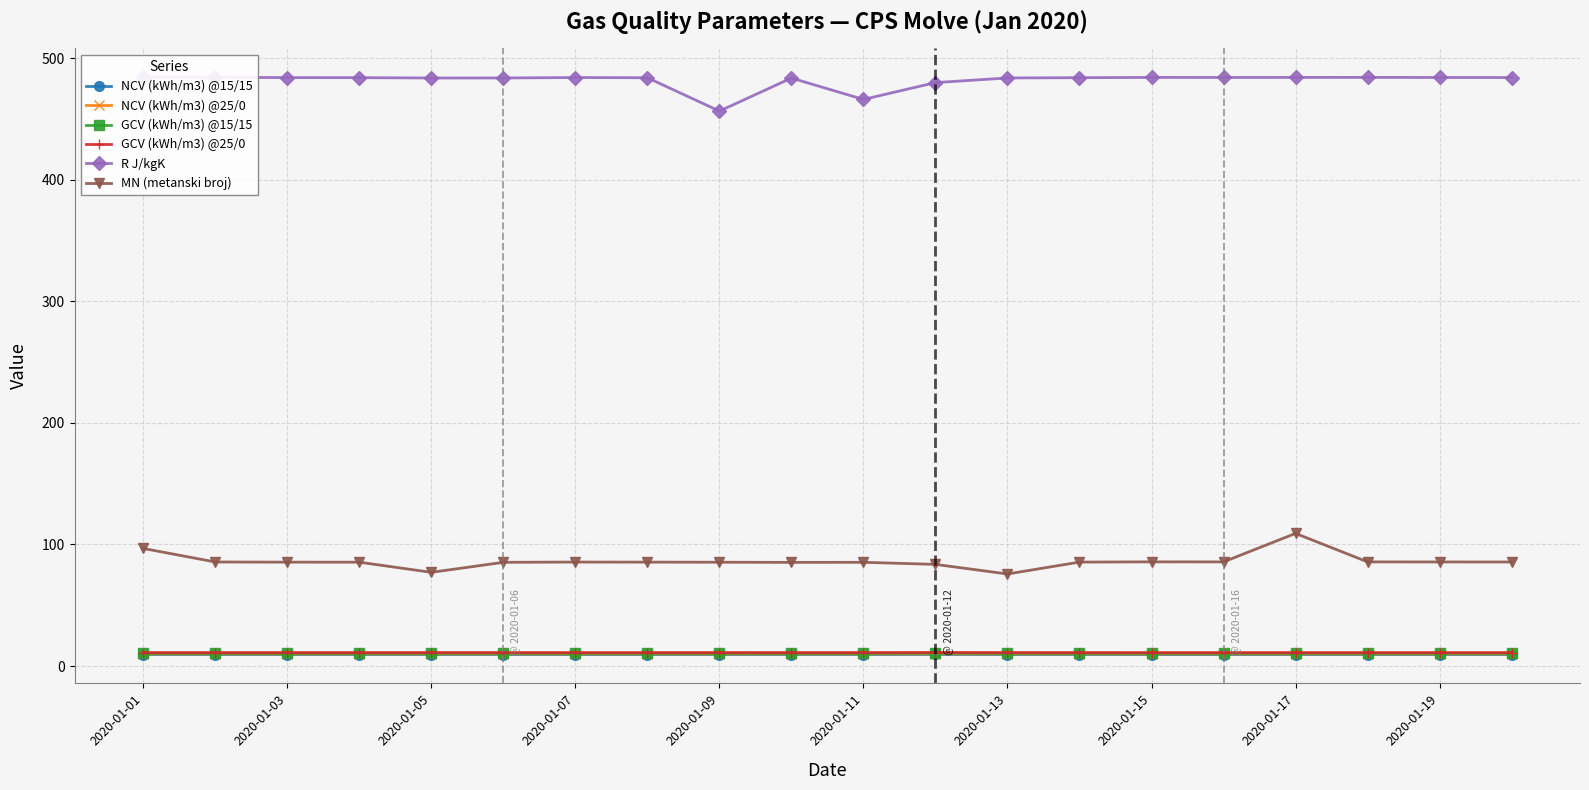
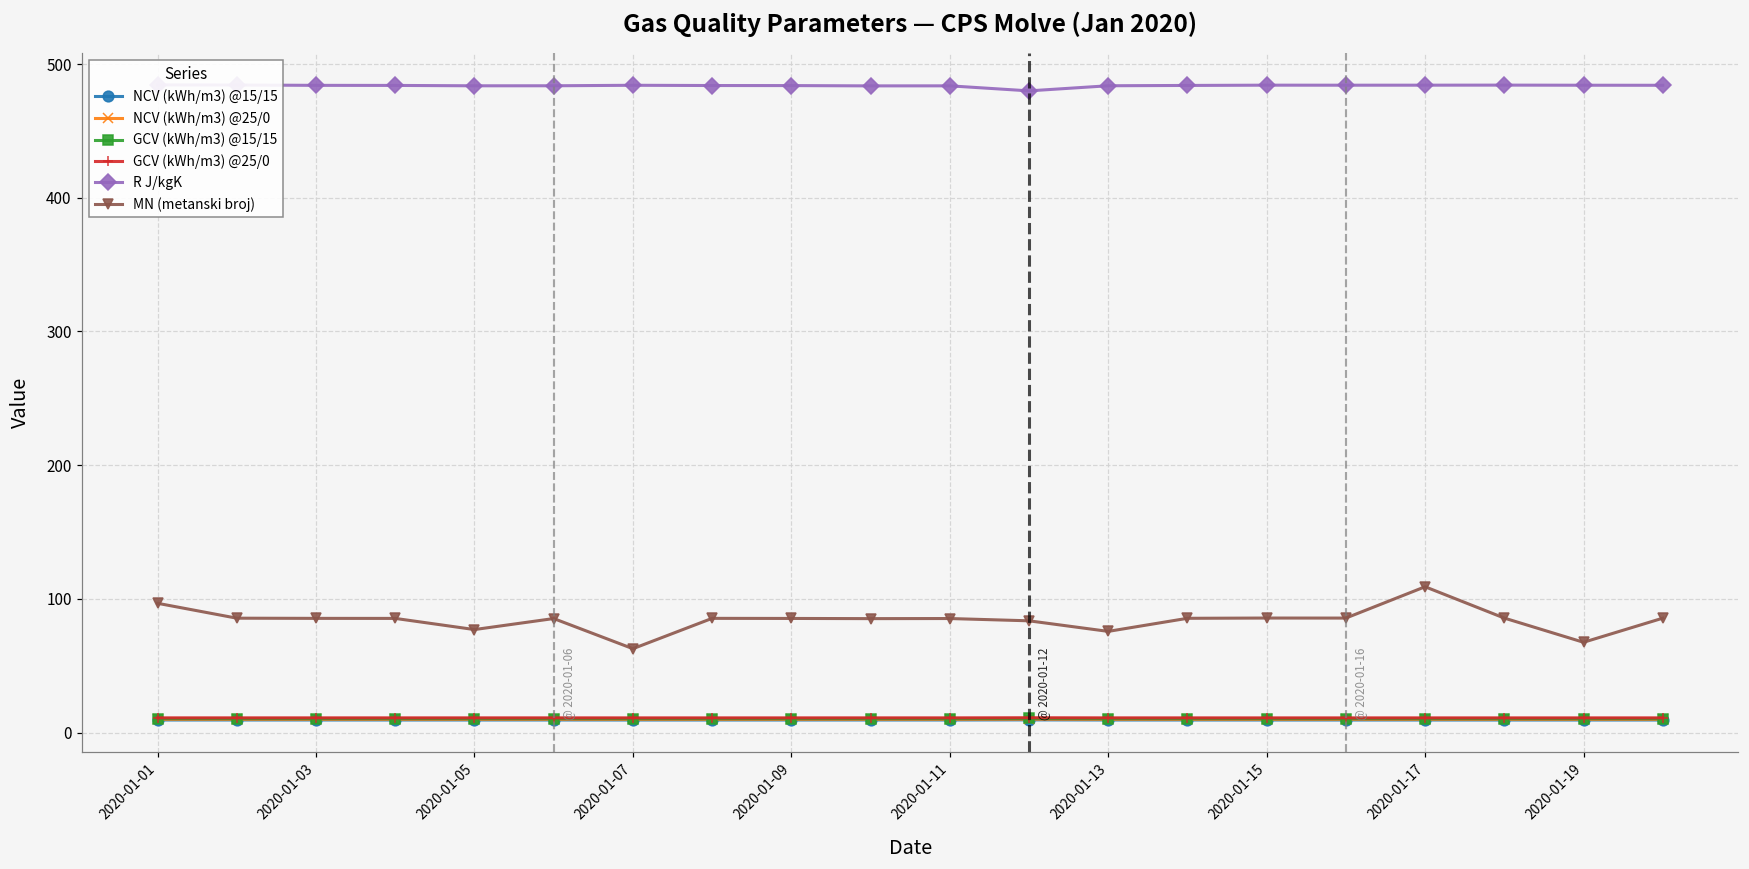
MN (metanski broj), 2020-01-07: 86 -> 63
R J/kgK, 2020-01-09: 457 -> 484
R J/kgK, 2020-01-11: 466 -> 484
MN (metanski broj), 2020-01-19: 86 -> 68
